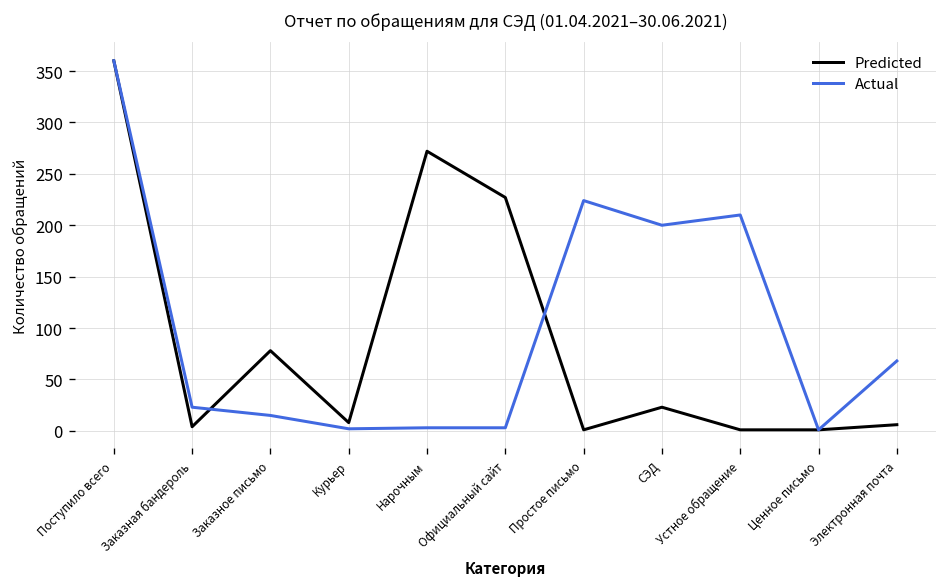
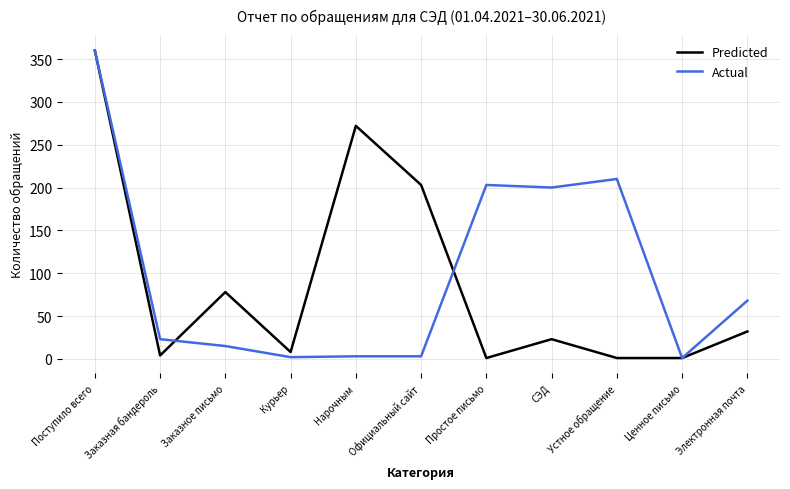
Predicted, Официальный сайт: 230 -> 200
Actual, Простое письмо: 220 -> 200
Predicted, Электронная почта: 10 -> 30
